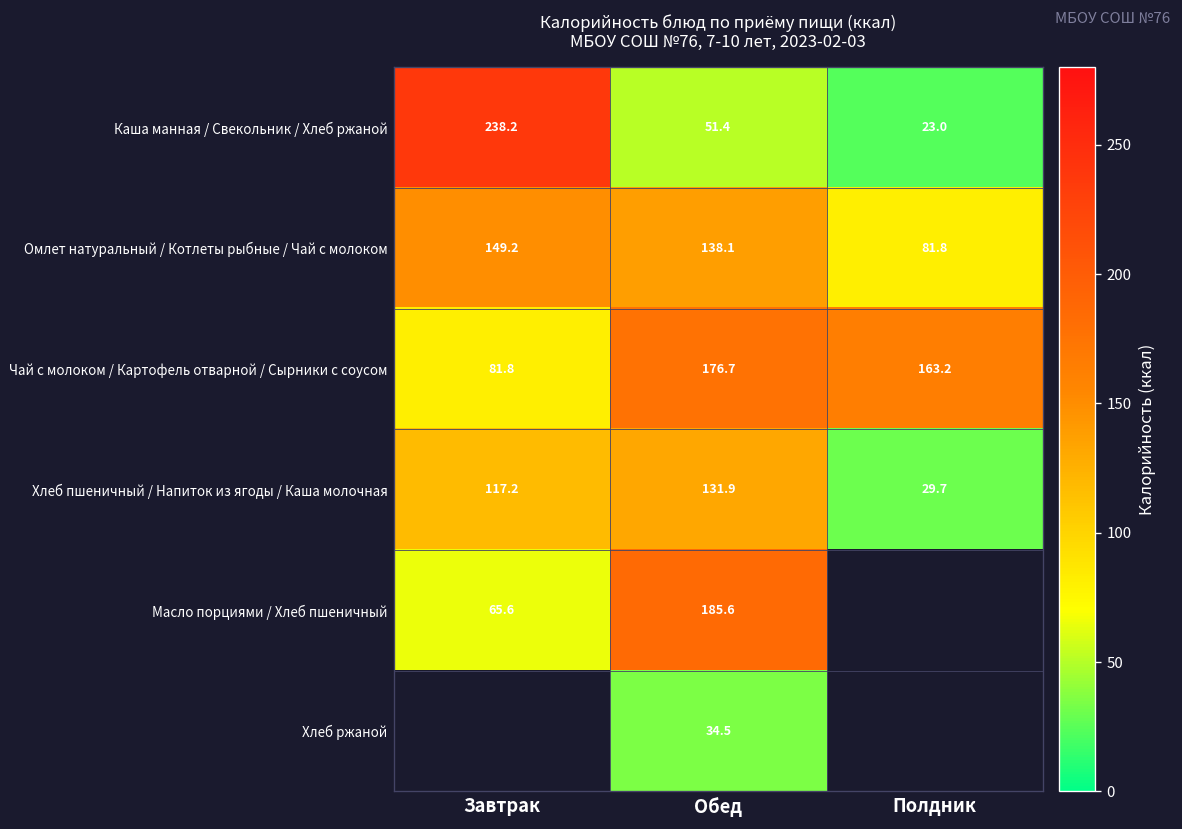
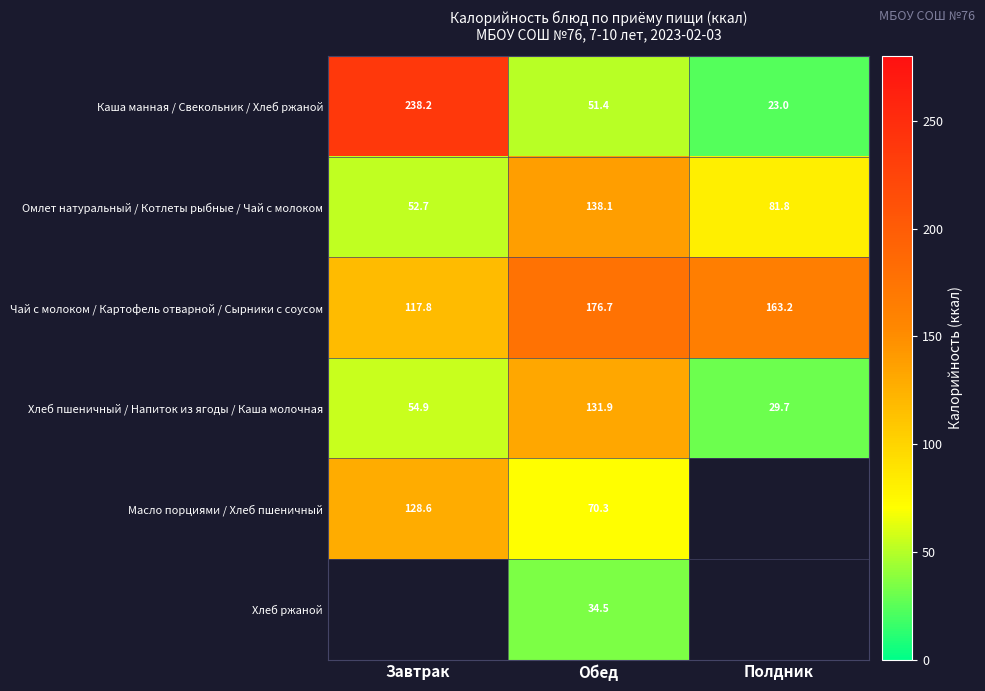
Омлет натуральный / Котлеты рыбные / Чай с молоком, Завтрак: 149.2 -> 52.7
Чай с молоком / Картофель отварной / Сырники с соусом, Завтрак: 81.8 -> 117.8
Хлеб пшеничный / Напиток из ягоды / Каша молочная, Завтрак: 117.2 -> 54.9
Масло порциями / Хлеб пшеничный, Завтрак: 65.6 -> 128.6
Масло порциями / Хлеб пшеничный, Обед: 185.6 -> 70.3
